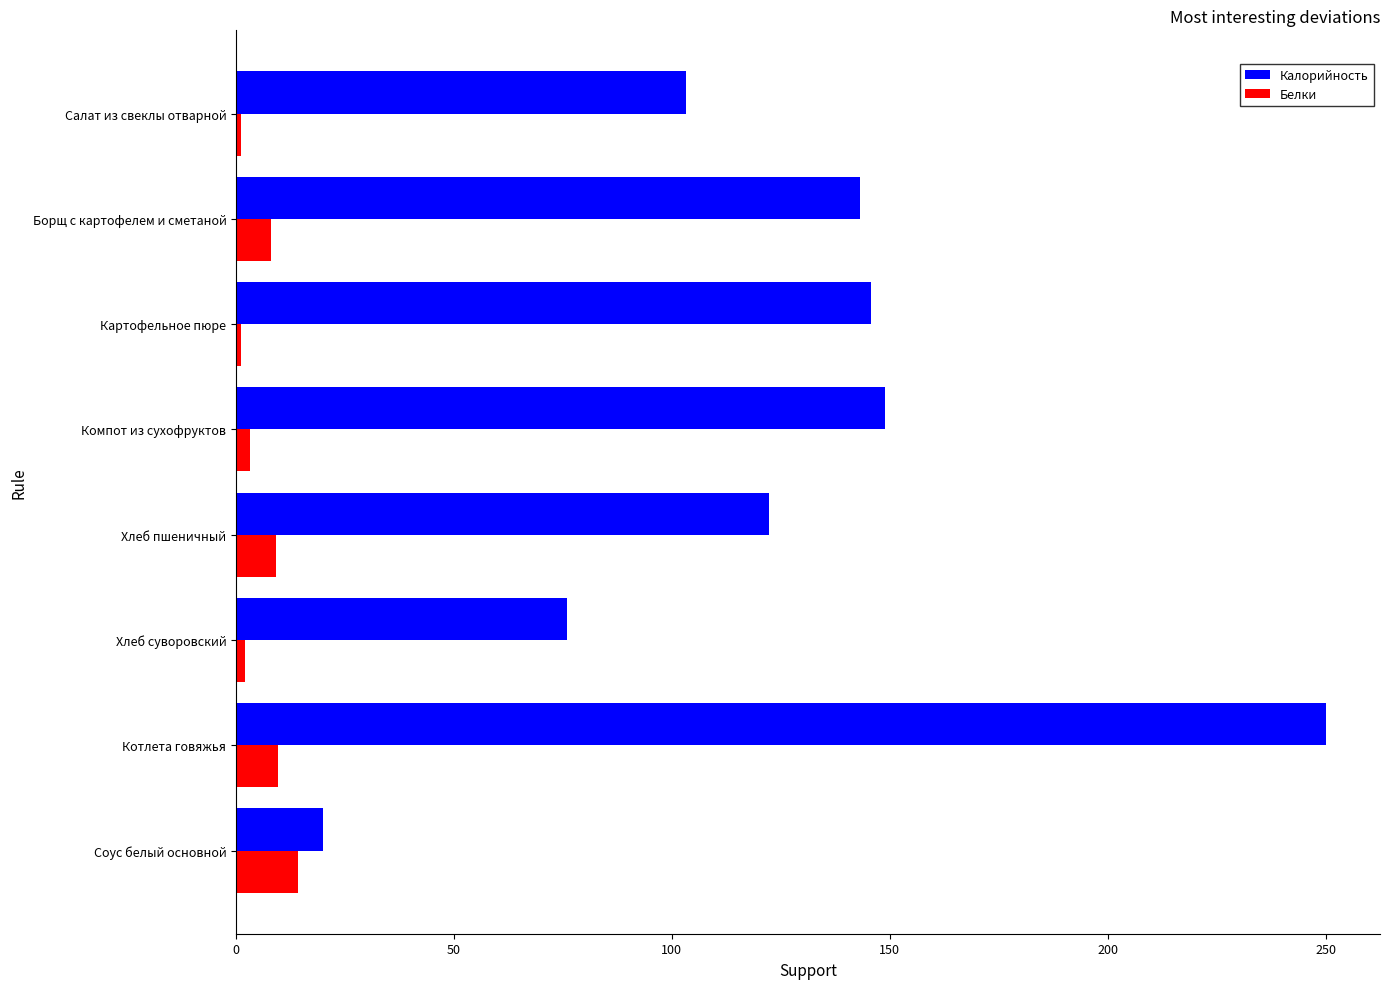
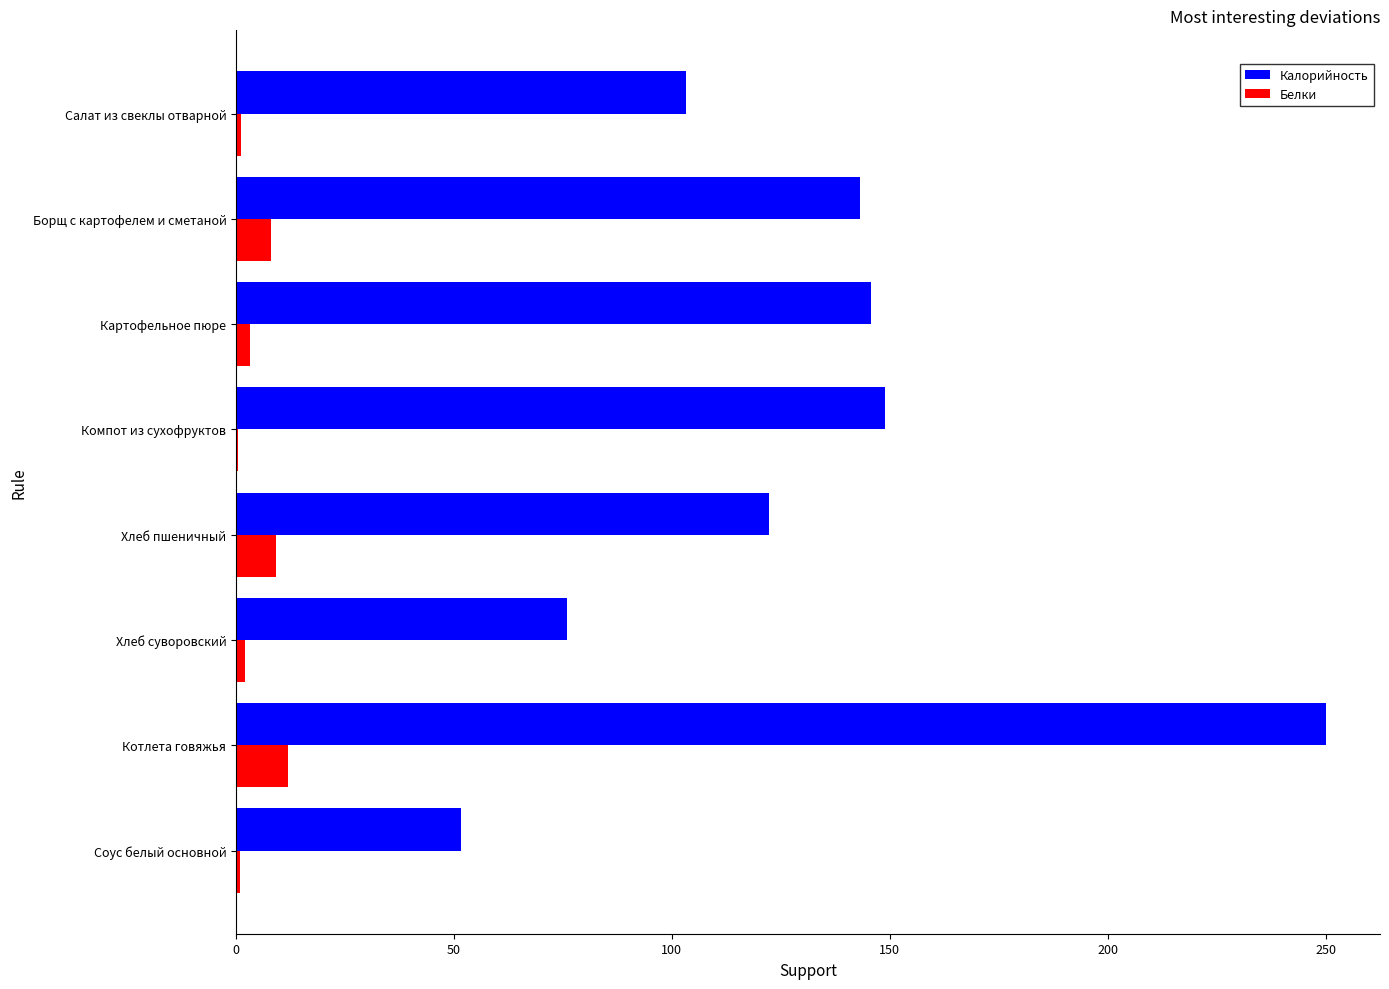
Белки, Картофельное пюре: 1 -> 3
Белки, Компот из сухофруктов: 3 -> 1
Белки, Котлета говяжья: 10 -> 12
Калорийность, Соус белый основной: 20 -> 52
Белки, Соус белый основной: 14 -> 1
